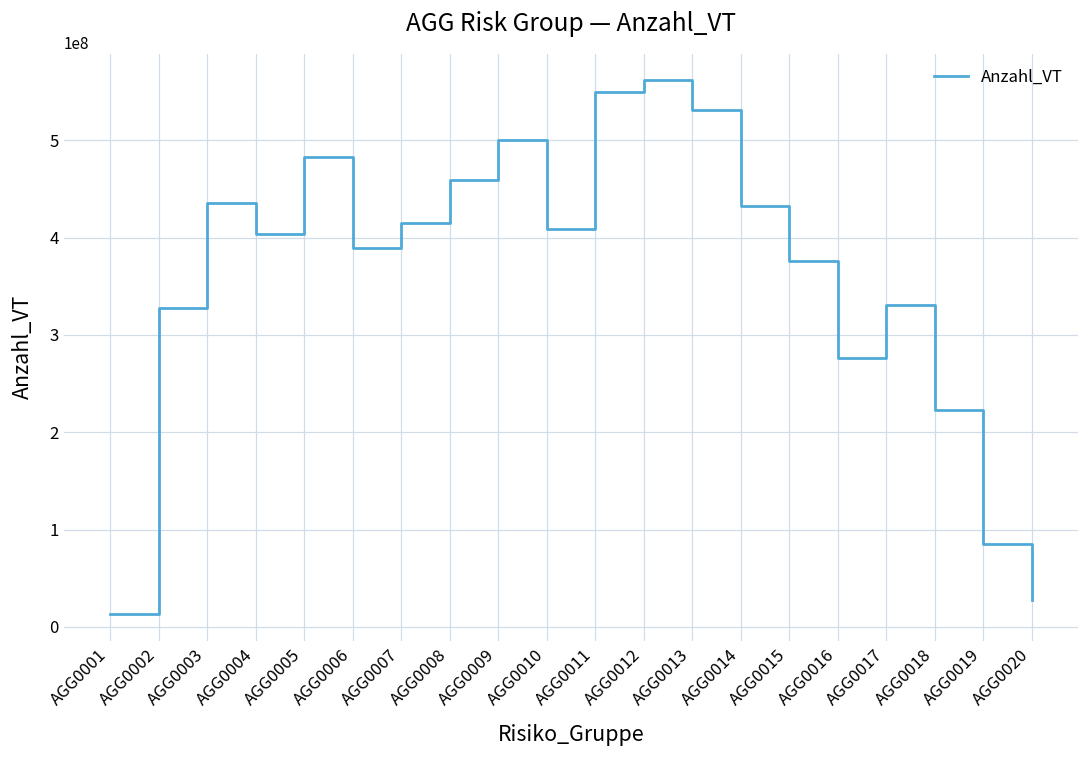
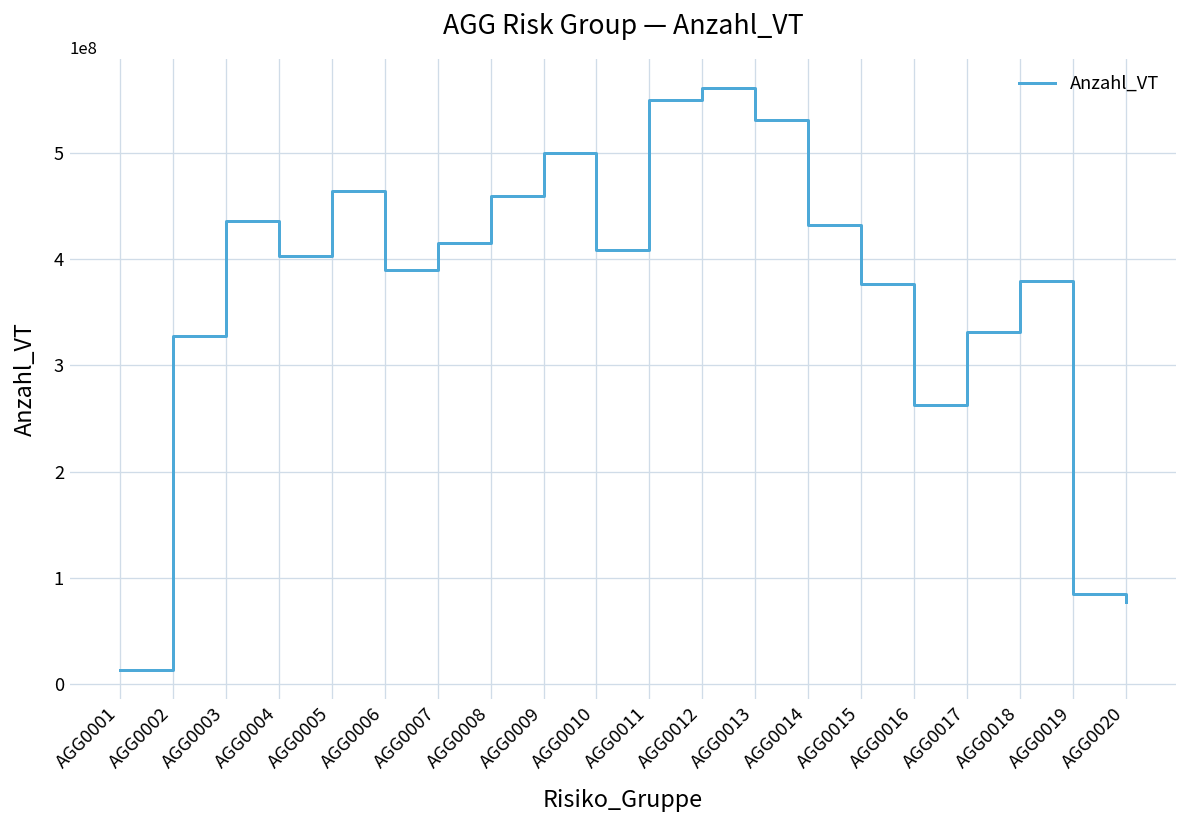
AGG0005: 480000000 -> 460000000
AGG0016: 280000000 -> 260000000
AGG0018: 220000000 -> 380000000
AGG0020: 30000000 -> 80000000
